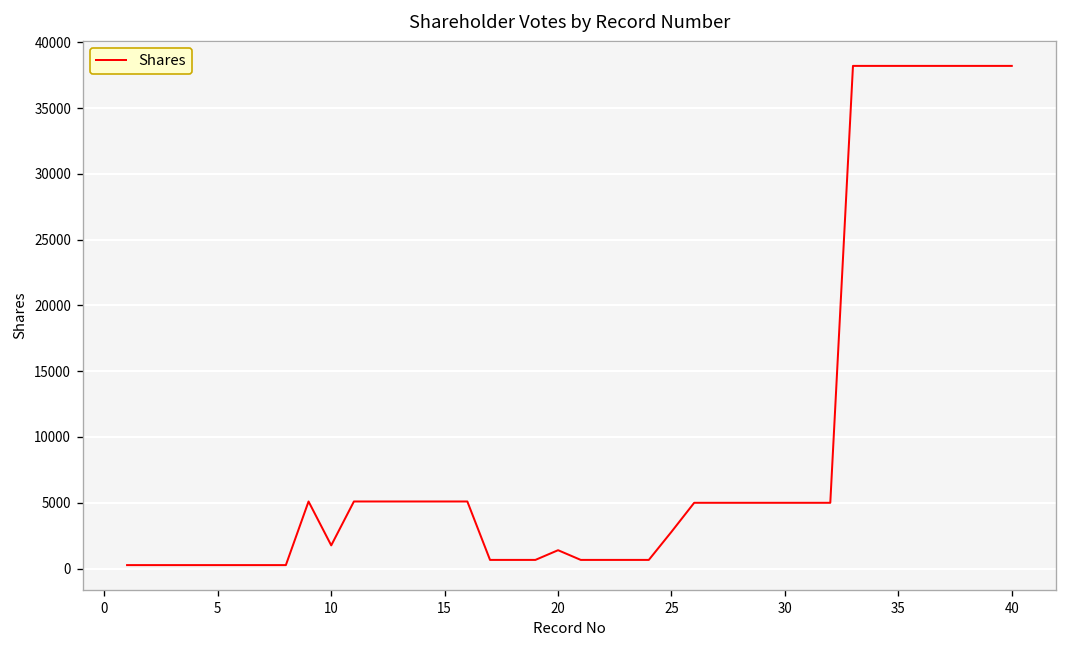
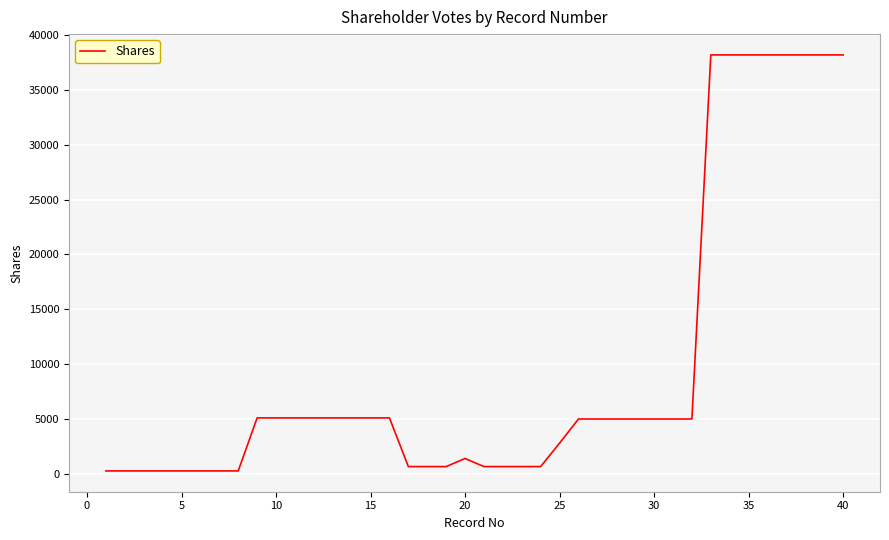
10: 1800 -> 5100
